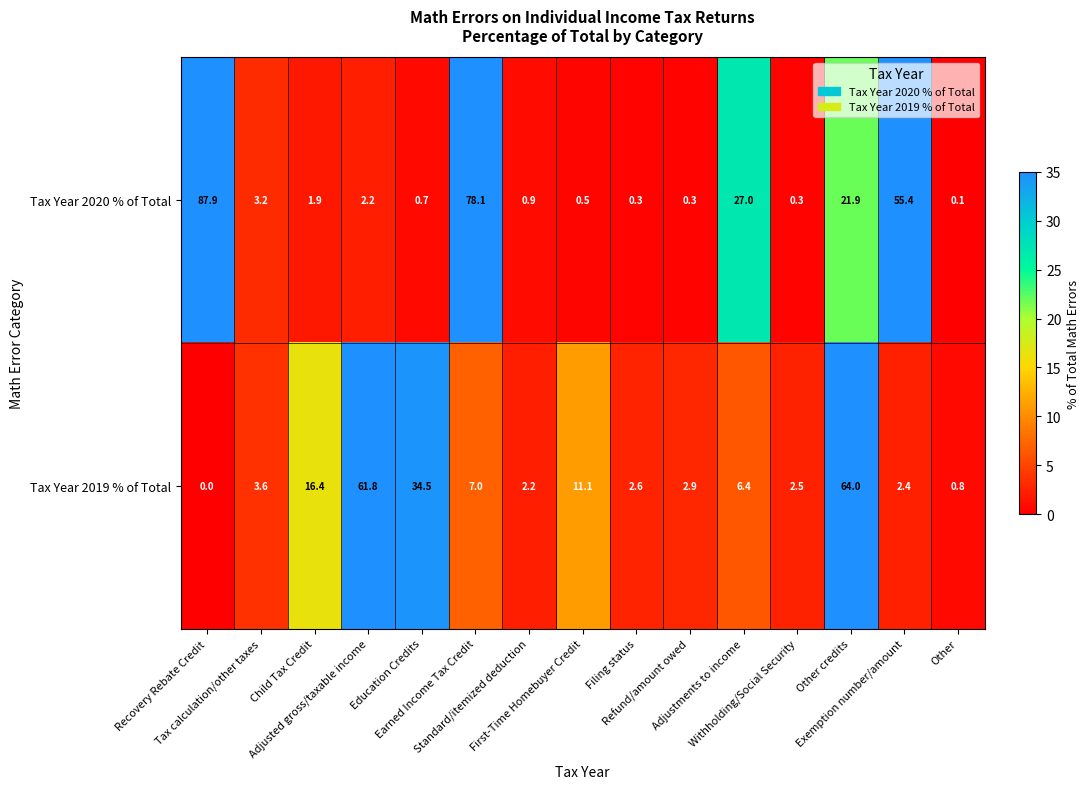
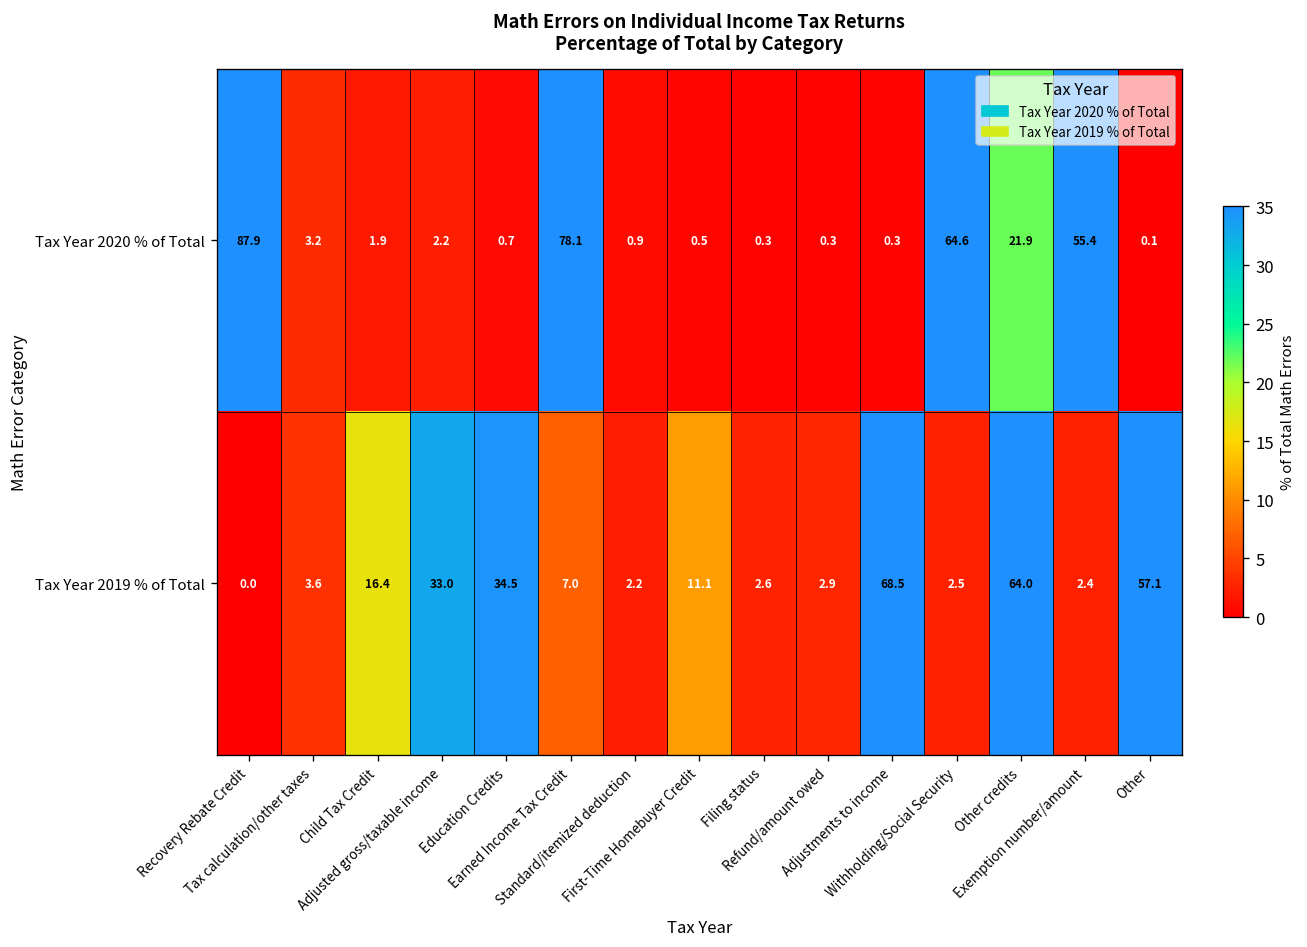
Tax Year 2020 % of Total, Adjustments to income: 27.0 -> 0.3
Tax Year 2020 % of Total, Withholding/Social Security: 0.3 -> 64.6
Tax Year 2019 % of Total, Adjusted gross/taxable income: 61.8 -> 33.0
Tax Year 2019 % of Total, Adjustments to income: 6.4 -> 68.5
Tax Year 2019 % of Total, Other: 0.8 -> 57.1
